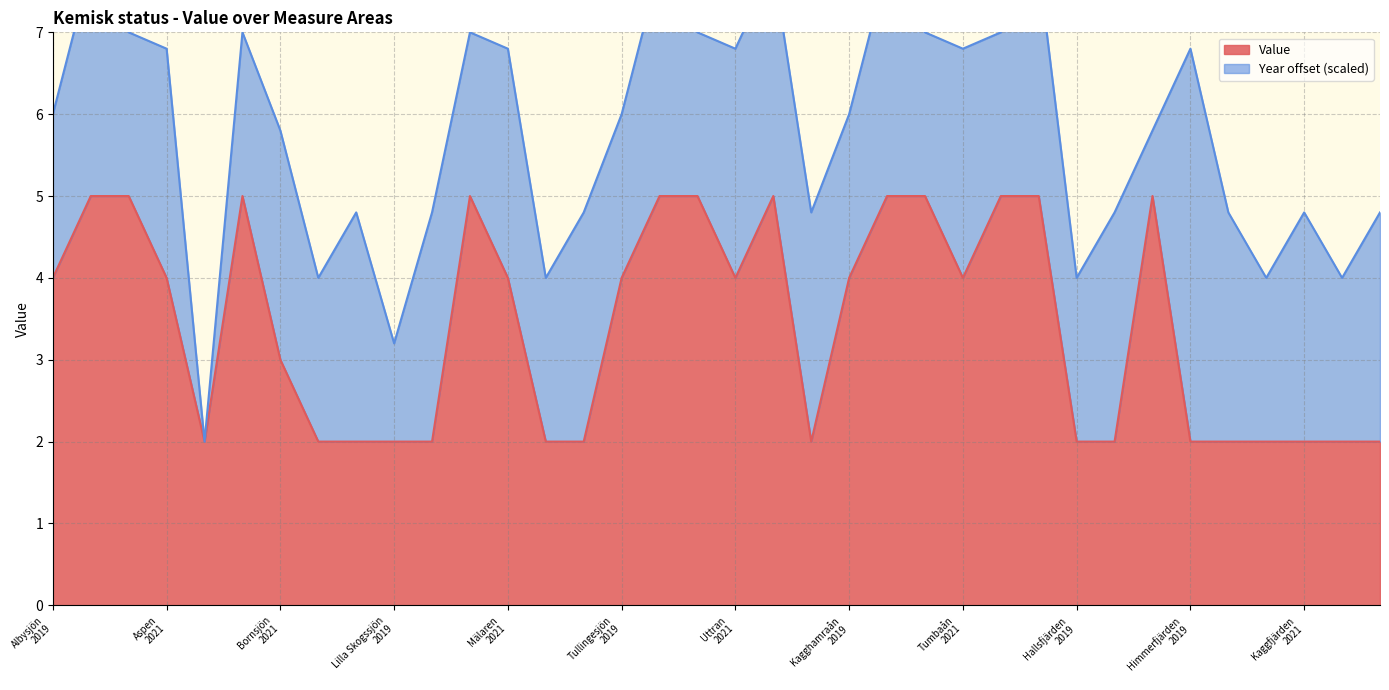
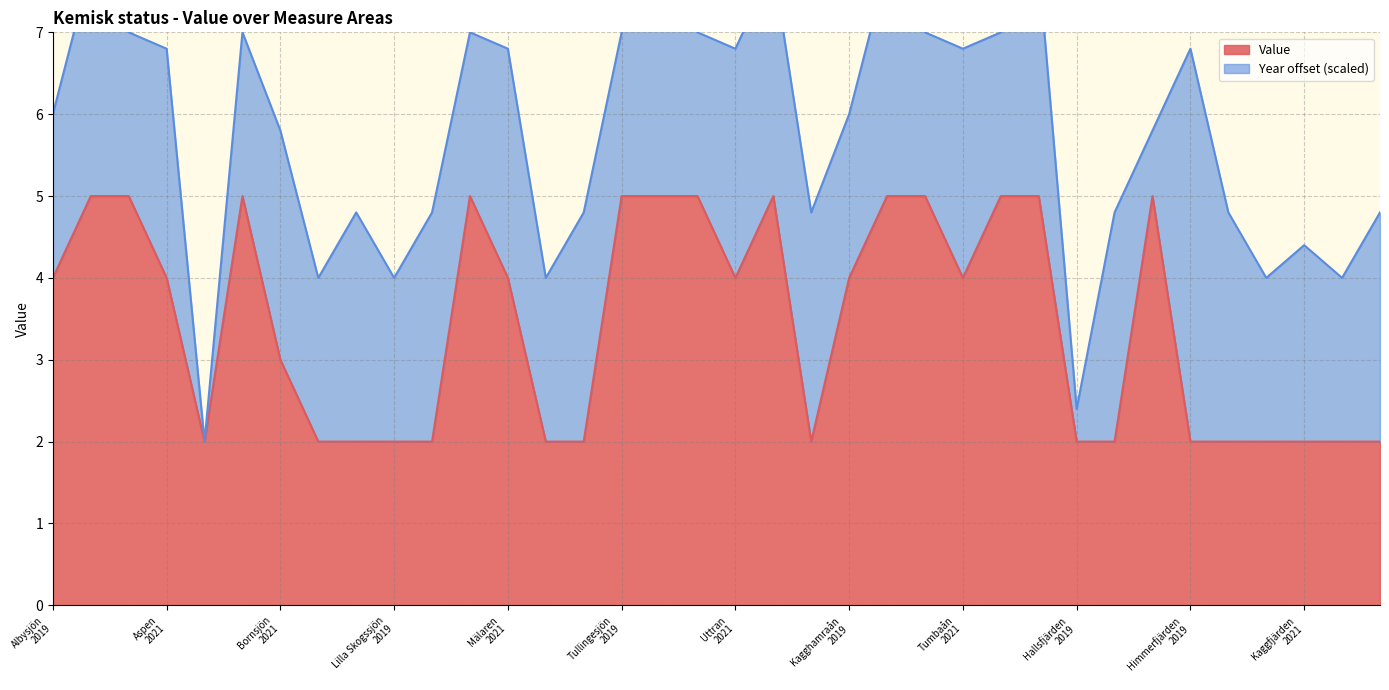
Year offset (scaled), Lilla Skogssjön 2019: 1.2 -> 2.0
Value, Tullingesjön 2019: 4 -> 5
Year offset (scaled), Hallsfjärden 2019: 2.0 -> 0.4
Year offset (scaled), Kaggfjärden 2021: 2.8 -> 2.4
